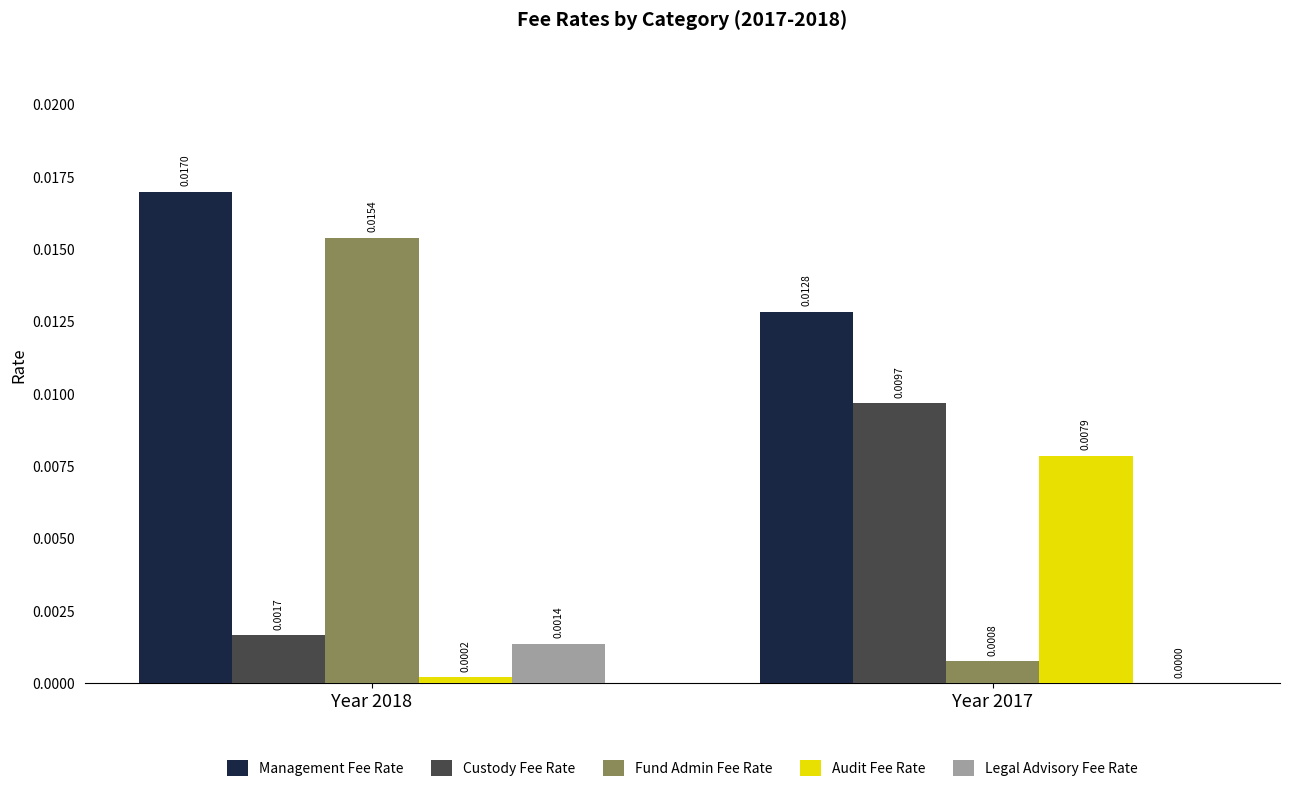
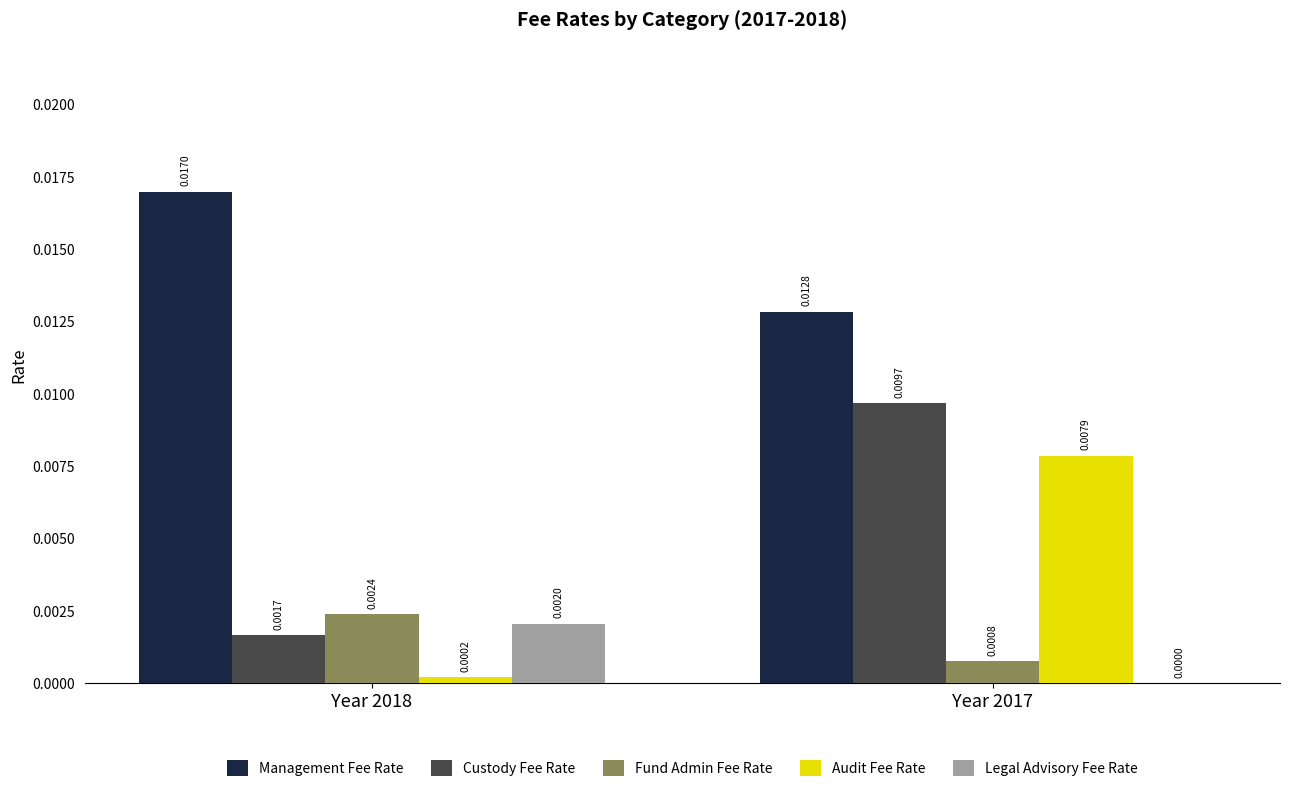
Fund Admin Fee Rate, Year 2018: 0.0154 -> 0.0024
Legal Advisory Fee Rate, Year 2018: 0.0014 -> 0.0020
